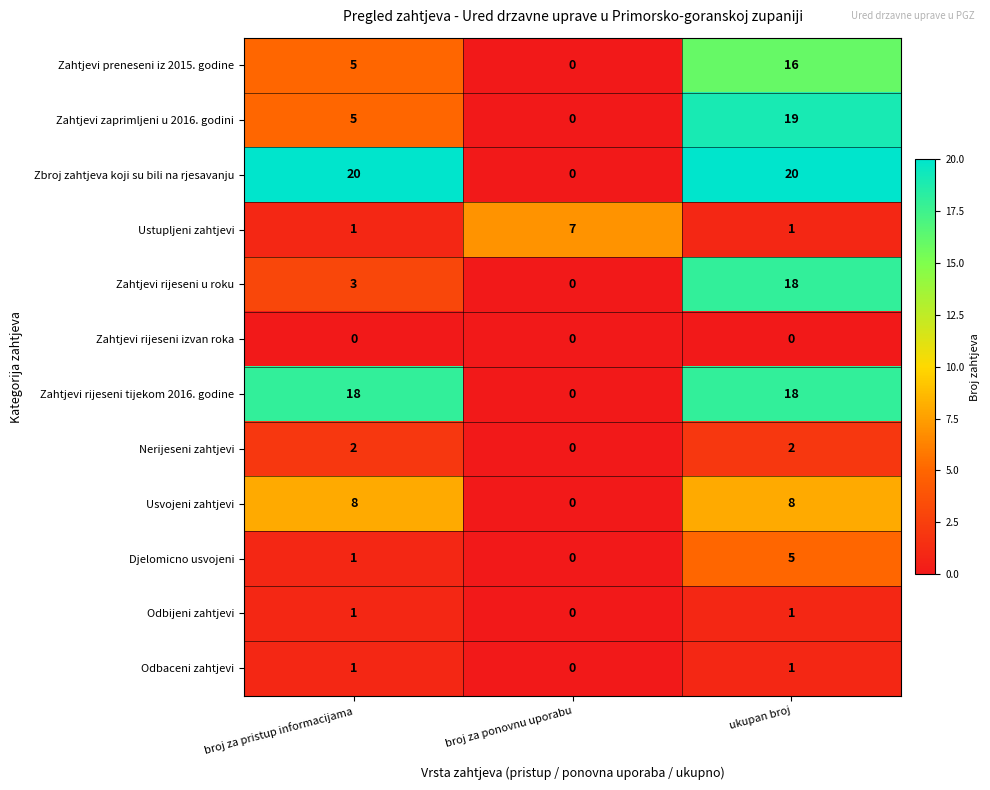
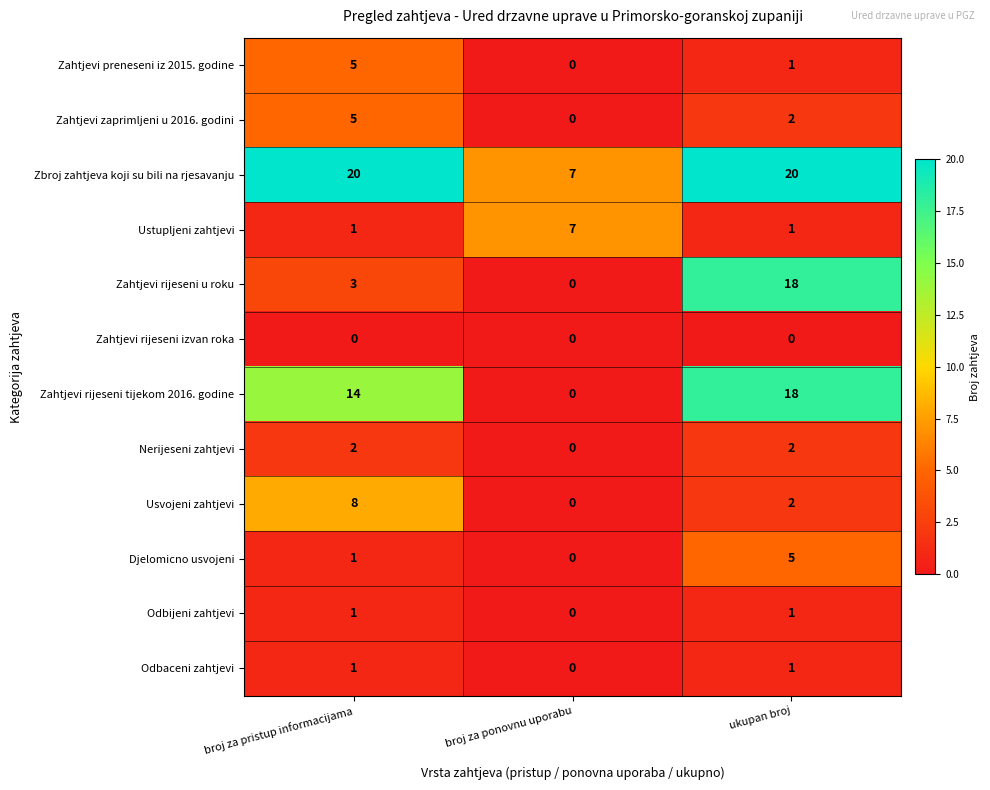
Zahtjevi preneseni iz 2015. godine, ukupan broj: 16 -> 1
Zahtjevi zaprimljeni u 2016. godini, ukupan broj: 19 -> 2
Zbroj zahtjeva koji su bili na rjesavanju, broj za ponovnu uporabu: 0 -> 7
Zahtjevi rijeseni tijekom 2016. godine, broj za pristup informacijama: 18 -> 14
Usvojeni zahtjevi, ukupan broj: 8 -> 2
